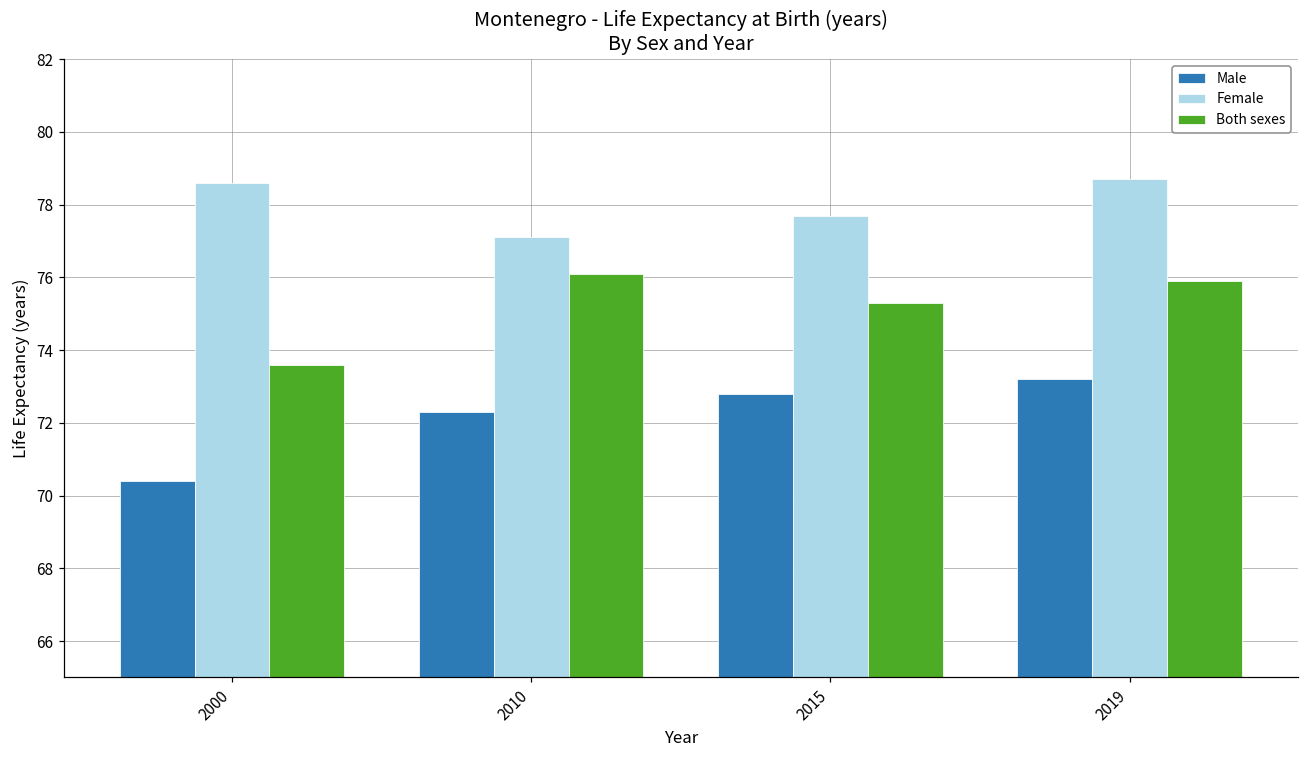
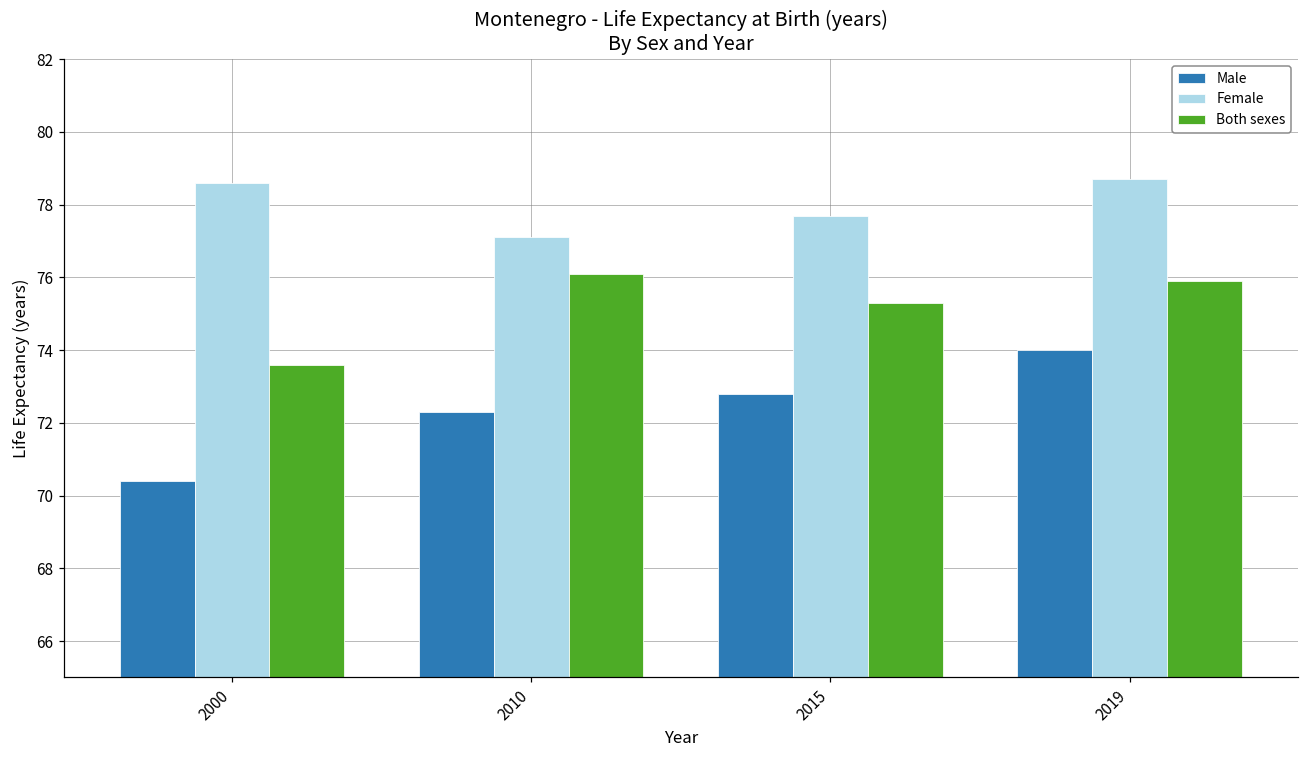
Male, 2019: 73.2 -> 74.0
